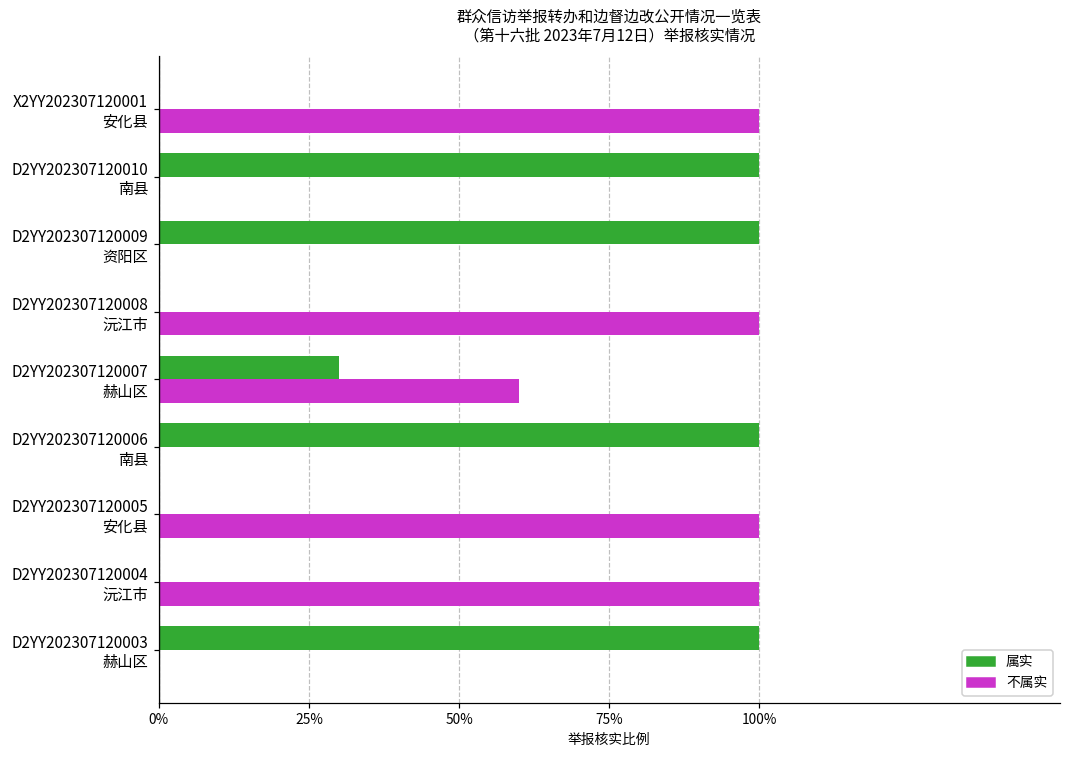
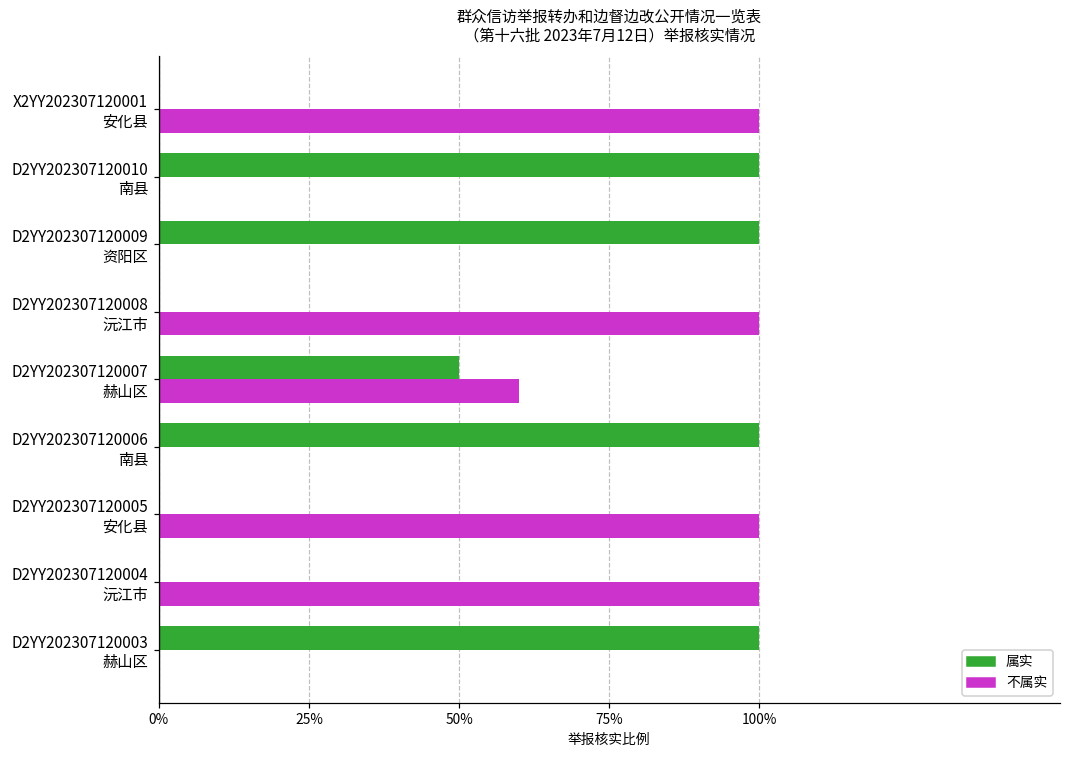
属实, D2YY202307120007 赫山区: 30% -> 50%
